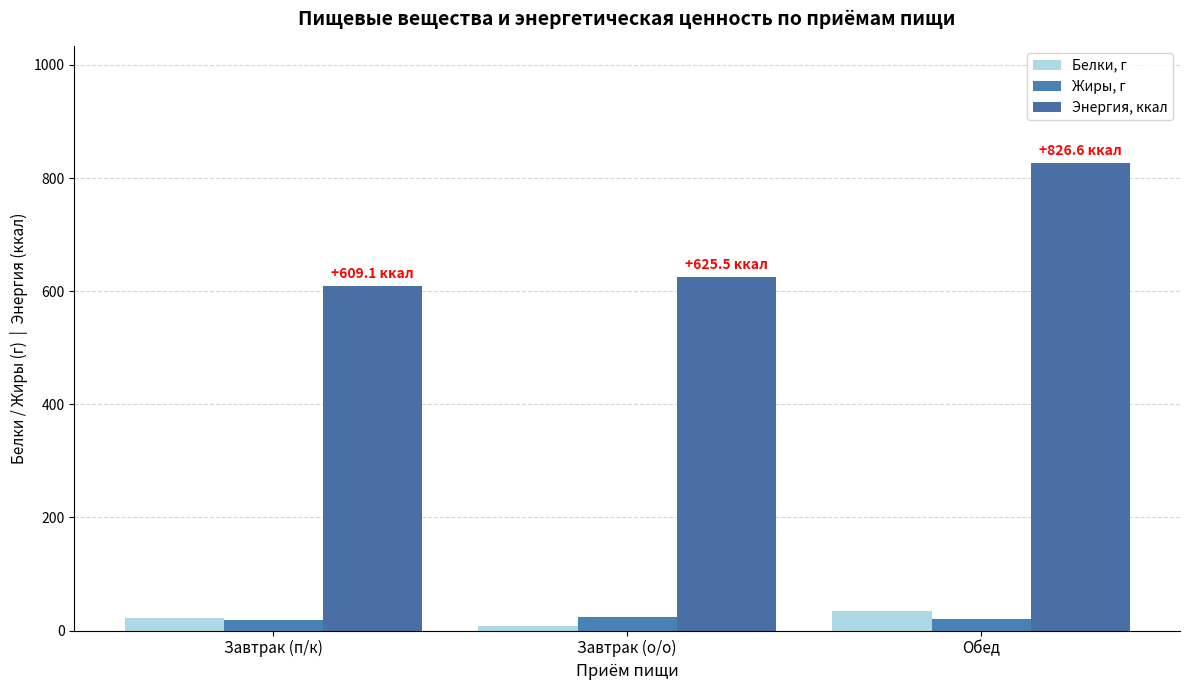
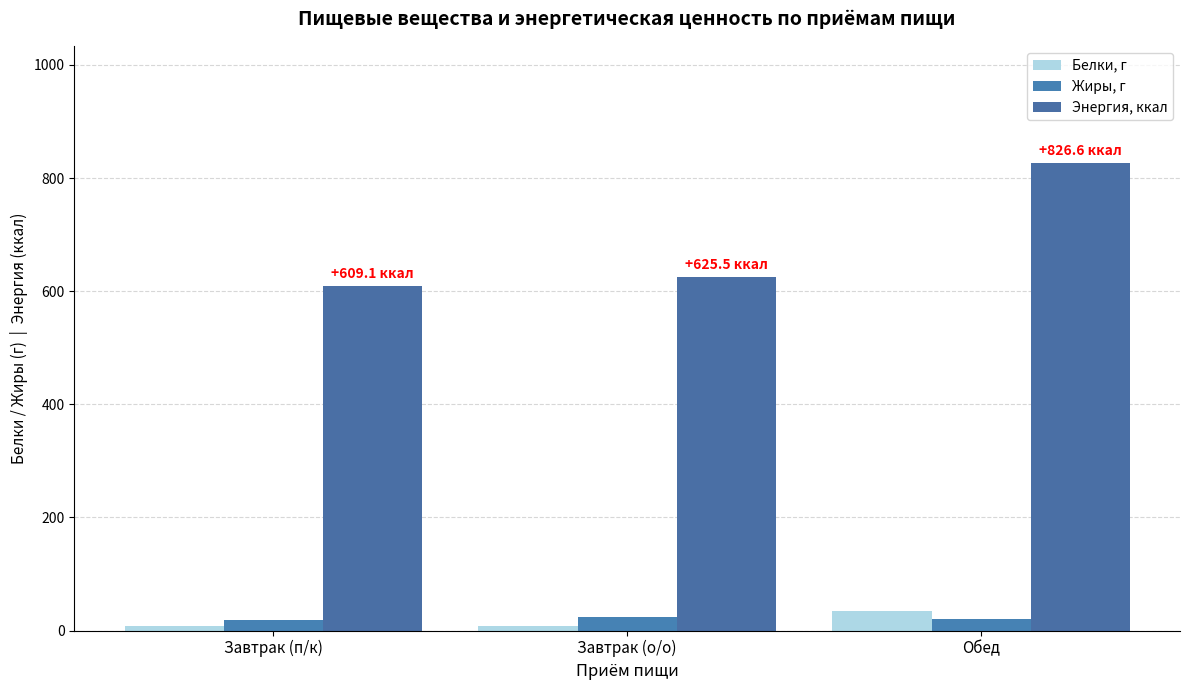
Белки, г, Завтрак (п/к): 20 -> 10
